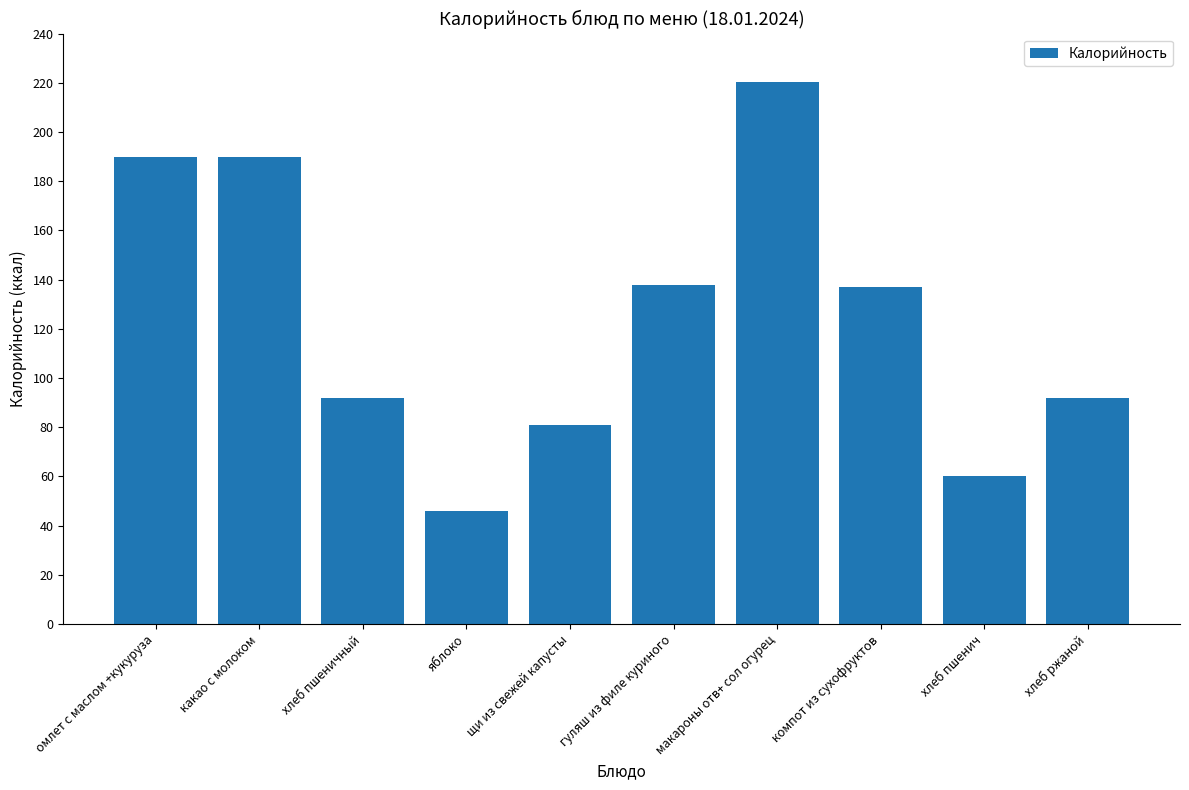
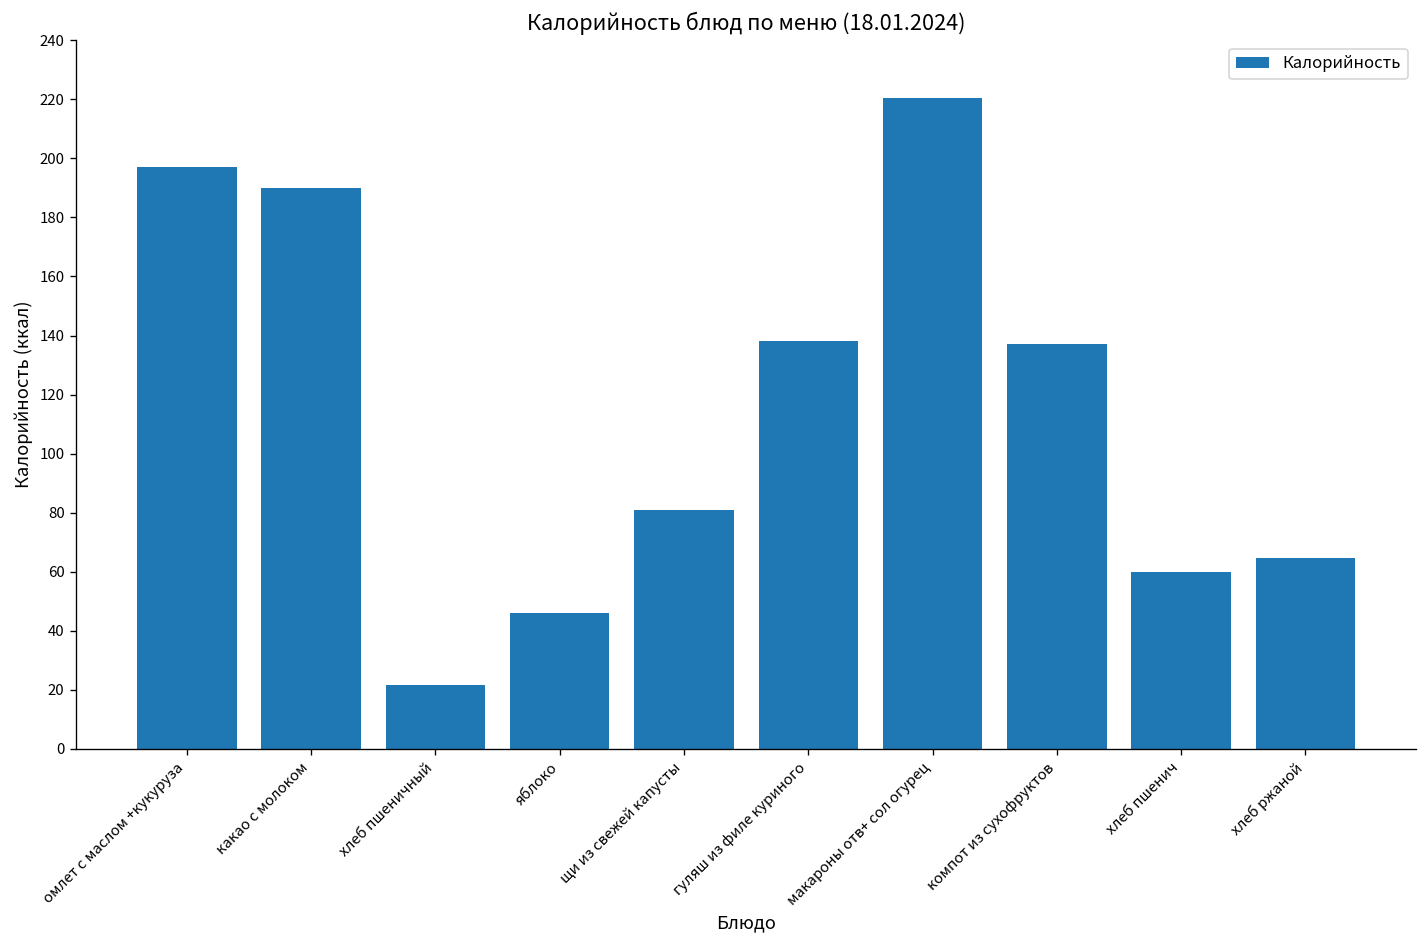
омлет с маслом +кукуруза: 190 -> 197
хлеб пшеничный: 92 -> 22
хлеб ржаной: 92 -> 65
